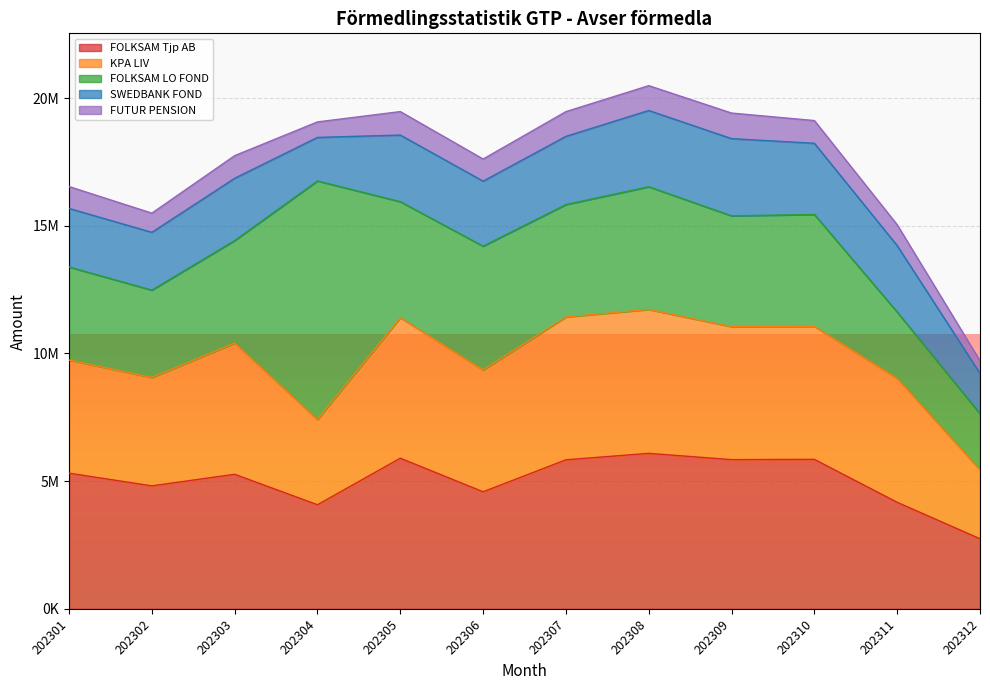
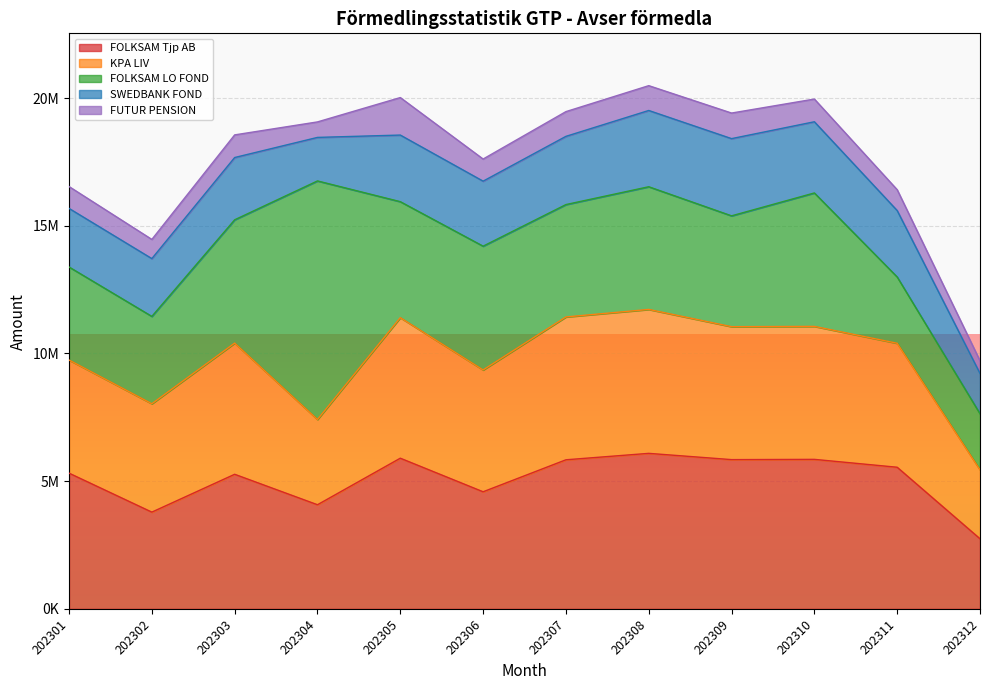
FOLKSAM Tjp AB, 202302: 4800000 -> 3800000
FOLKSAM LO FOND, 202303: 4000000 -> 4800000
FUTUR PENSION, 202305: 900000 -> 1500000
FOLKSAM LO FOND, 202310: 4400000 -> 5200000
FOLKSAM Tjp AB, 202311: 4200000 -> 5500000
